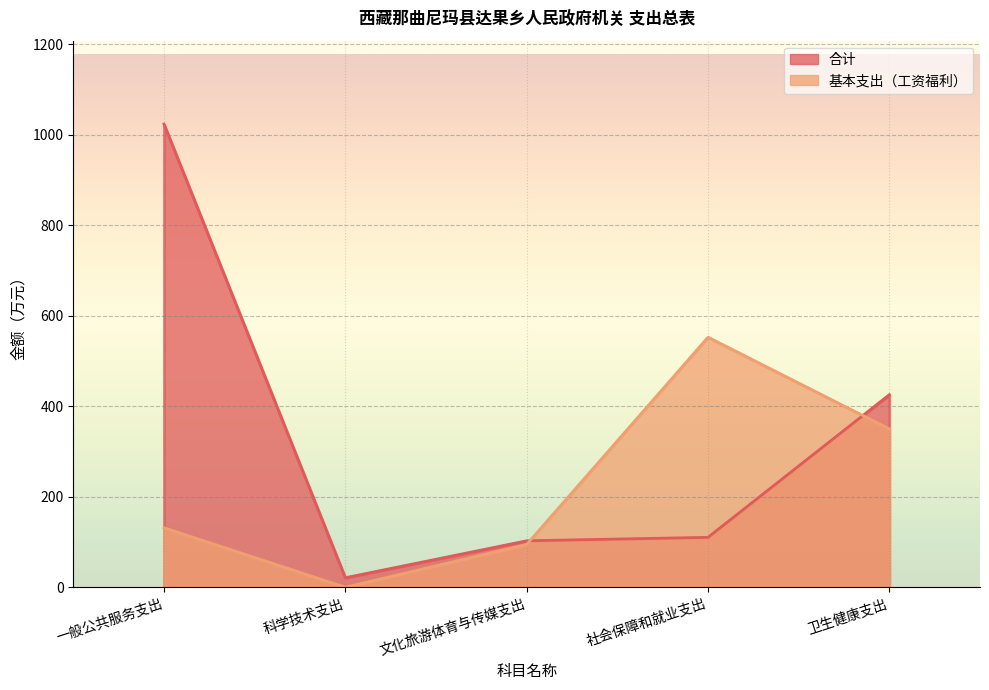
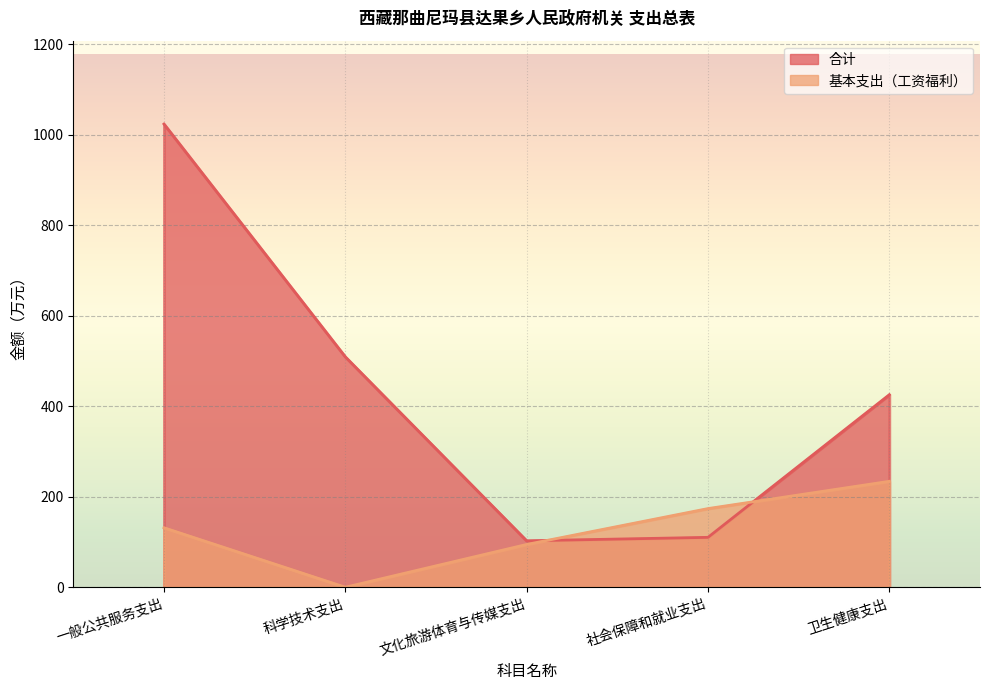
合计, 科学技术支出: 20 -> 510
基本支出（工资福利）, 社会保障和就业支出: 550 -> 170
基本支出（工资福利）, 卫生健康支出: 350 -> 230
